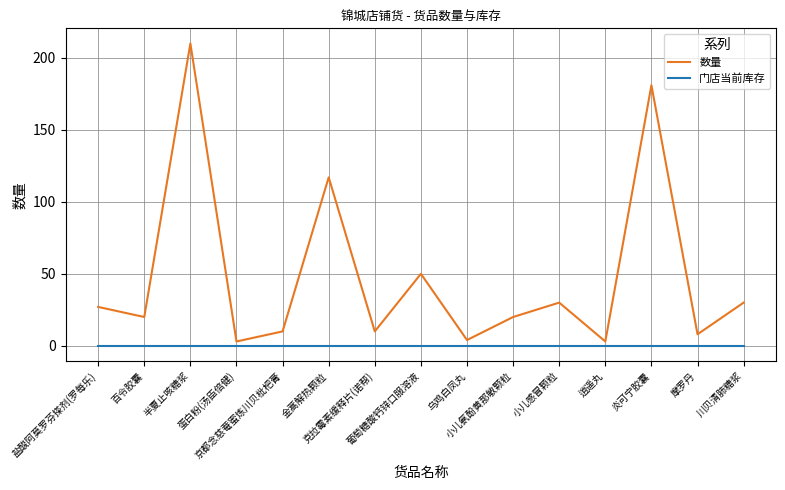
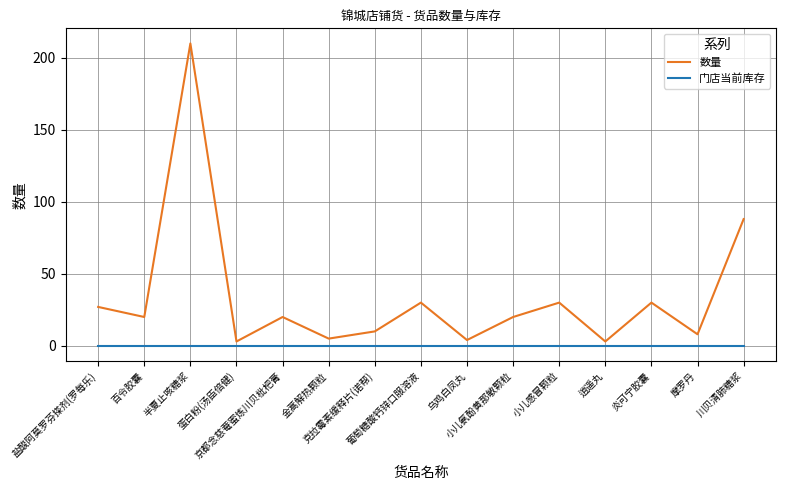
数量, 京都念慈菴蜜炼川贝枇杷膏: 10 -> 20
数量, 金蒿解热颗粒: 117 -> 5
数量, 葡萄糖酸钙锌口服溶液: 50 -> 30
数量, 炎可宁胶囊: 181 -> 30
数量, 川贝清肺糖浆: 30 -> 88
